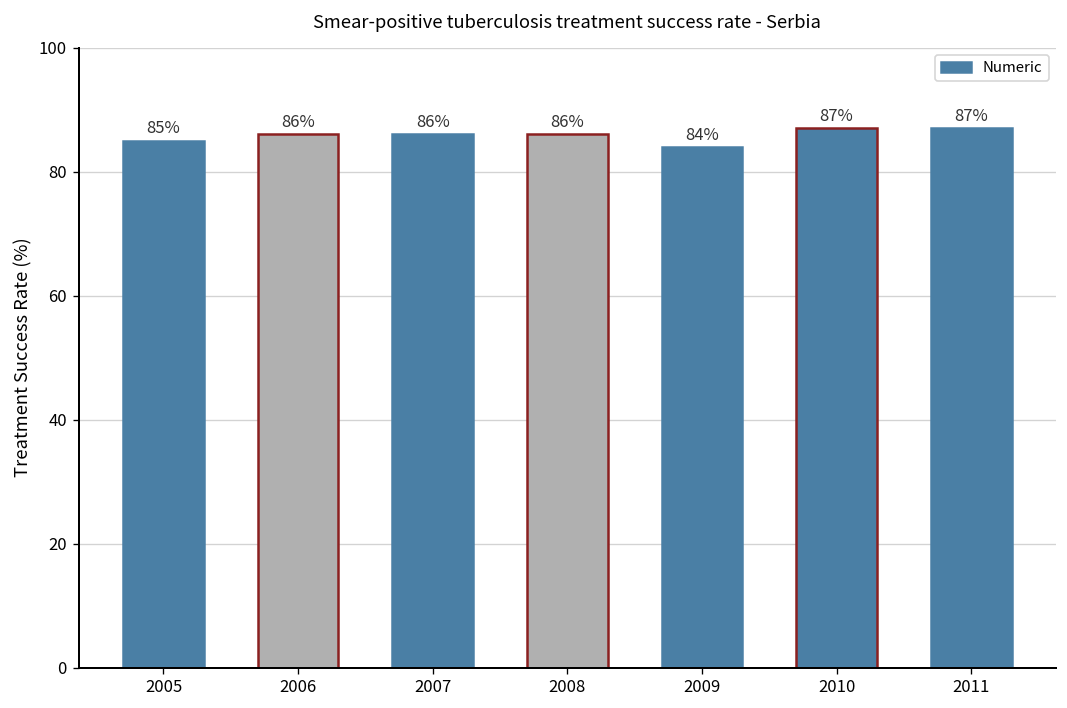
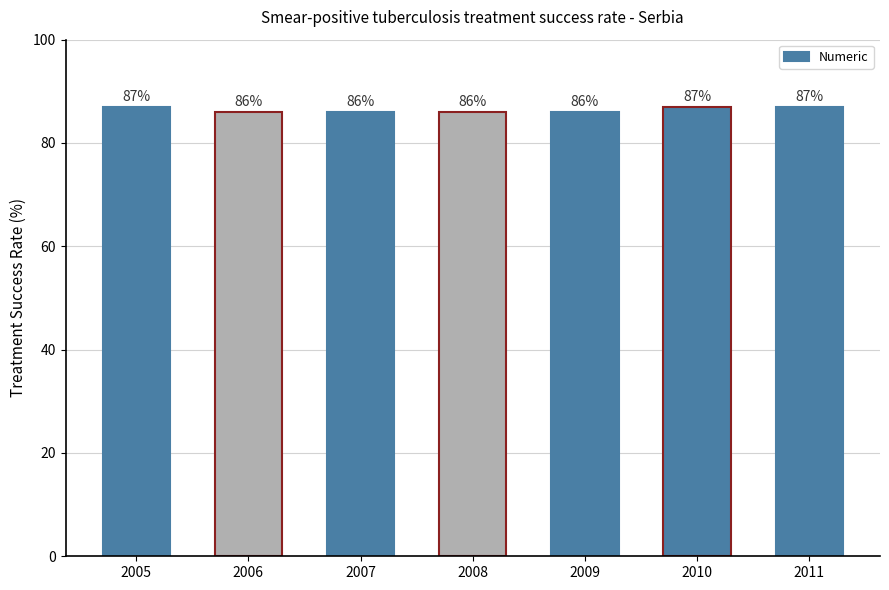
2005: 85% -> 87%
2009: 84% -> 86%
